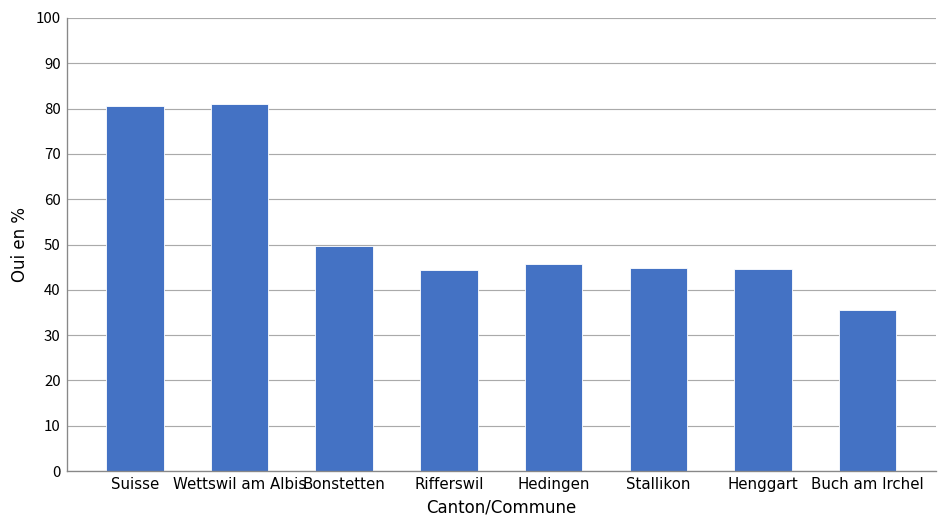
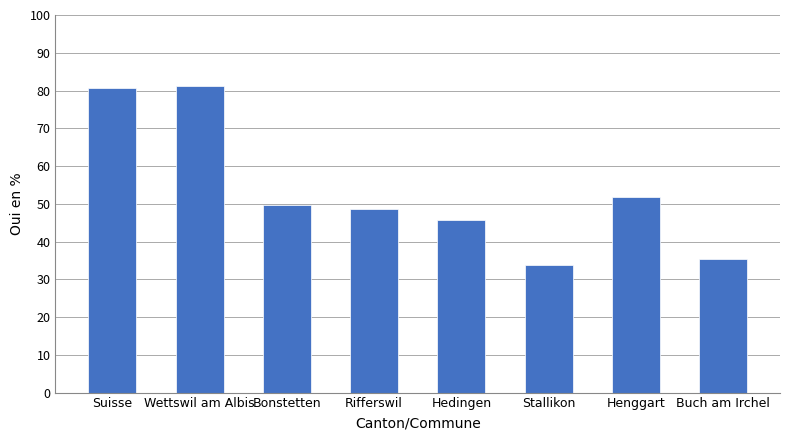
Rifferswil: 44 -> 49
Stallikon: 45 -> 34
Henggart: 45 -> 52
